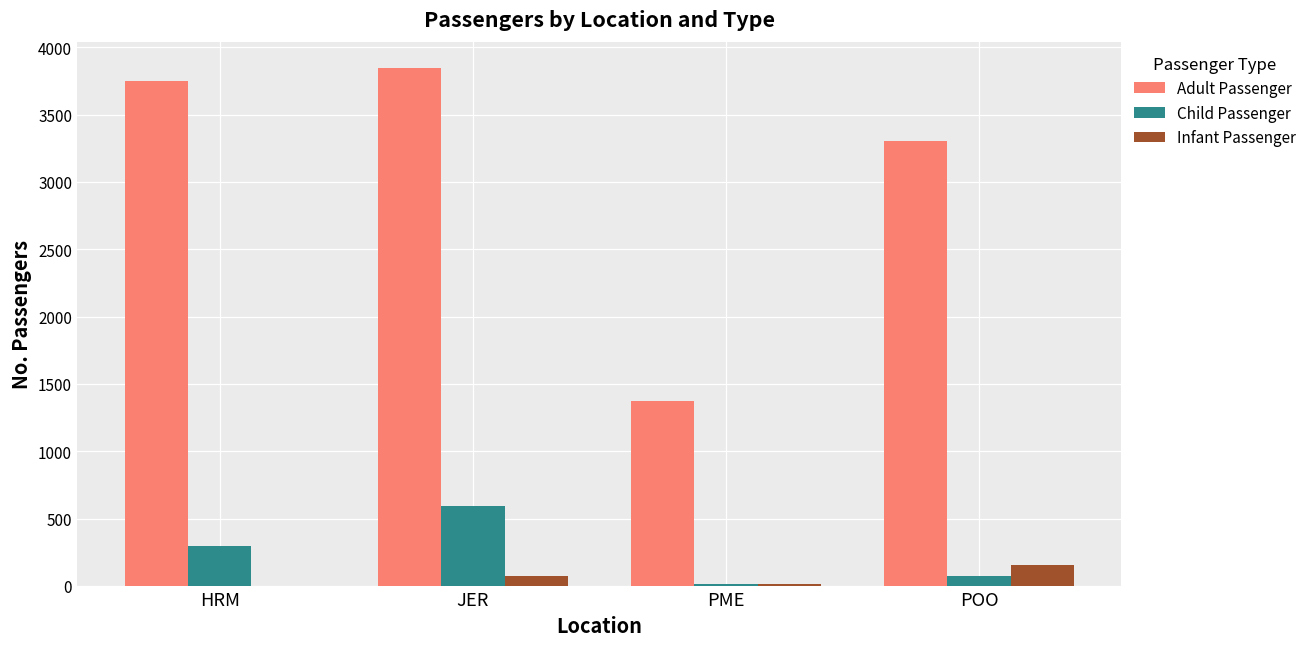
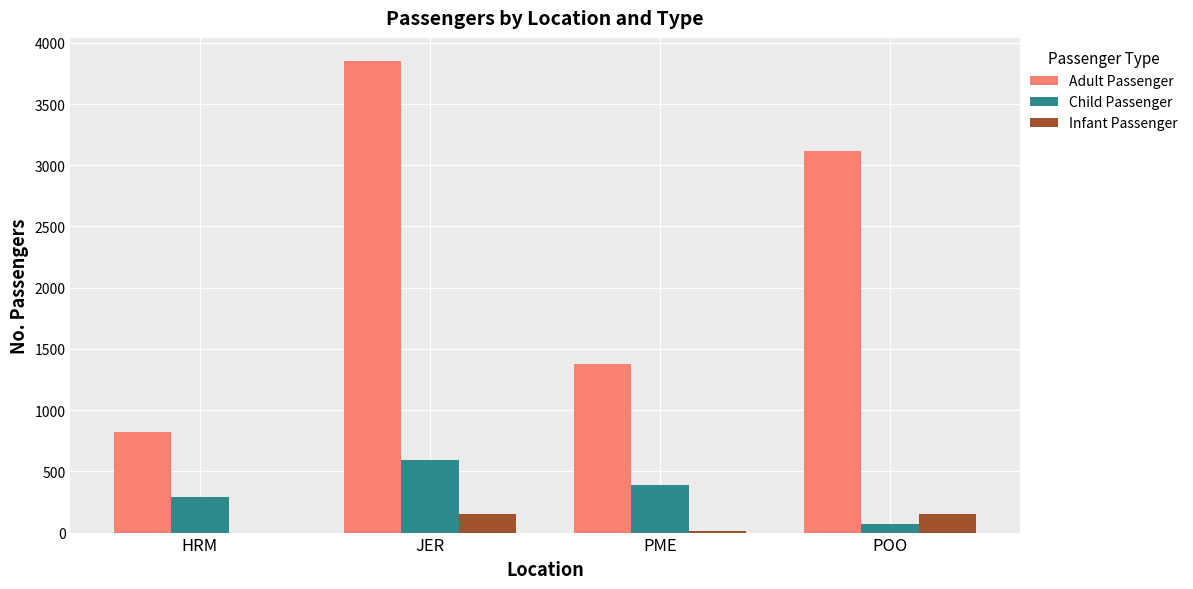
Adult Passenger, HRM: 3750 -> 830
Infant Passenger, JER: 70 -> 150
Child Passenger, PME: 20 -> 390
Adult Passenger, POO: 3300 -> 3120
